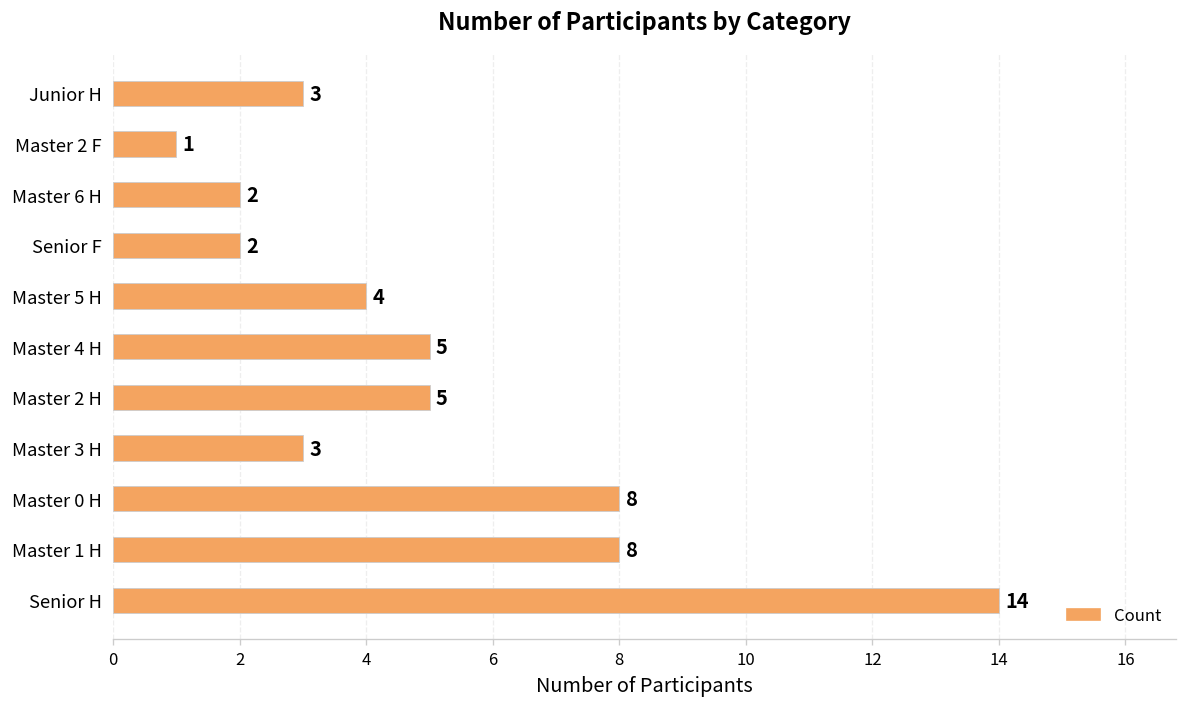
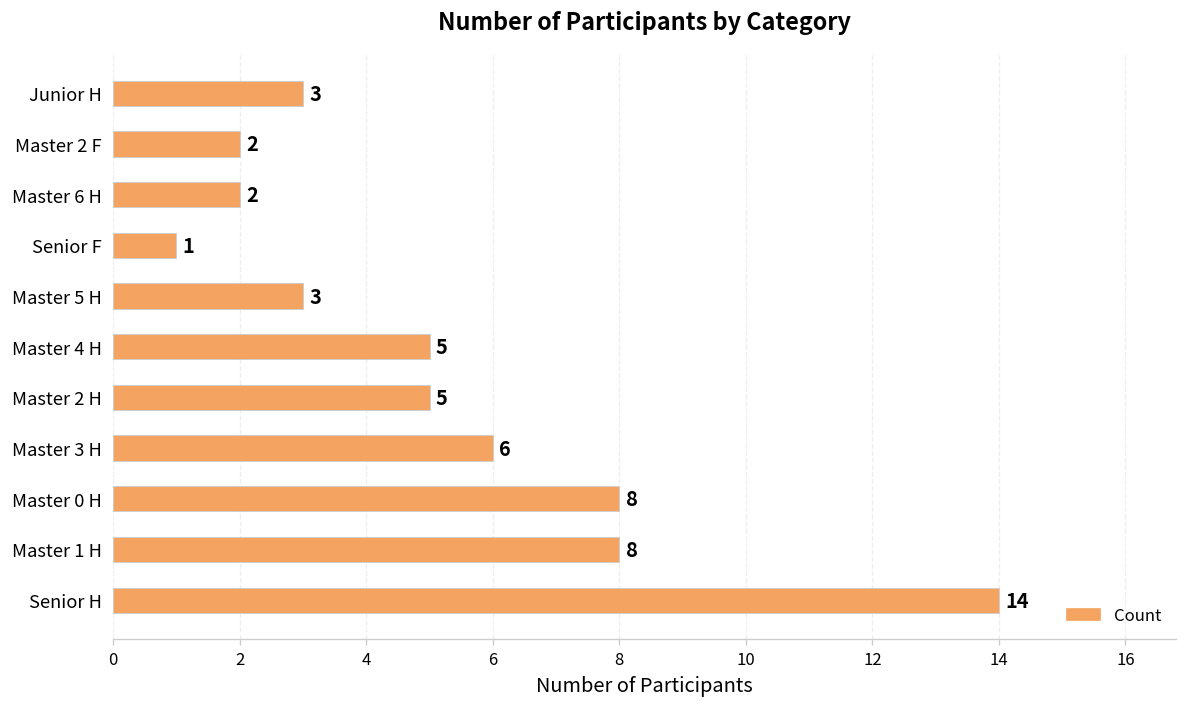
Master 2 F: 1 -> 2
Senior F: 2 -> 1
Master 5 H: 4 -> 3
Master 3 H: 3 -> 6
